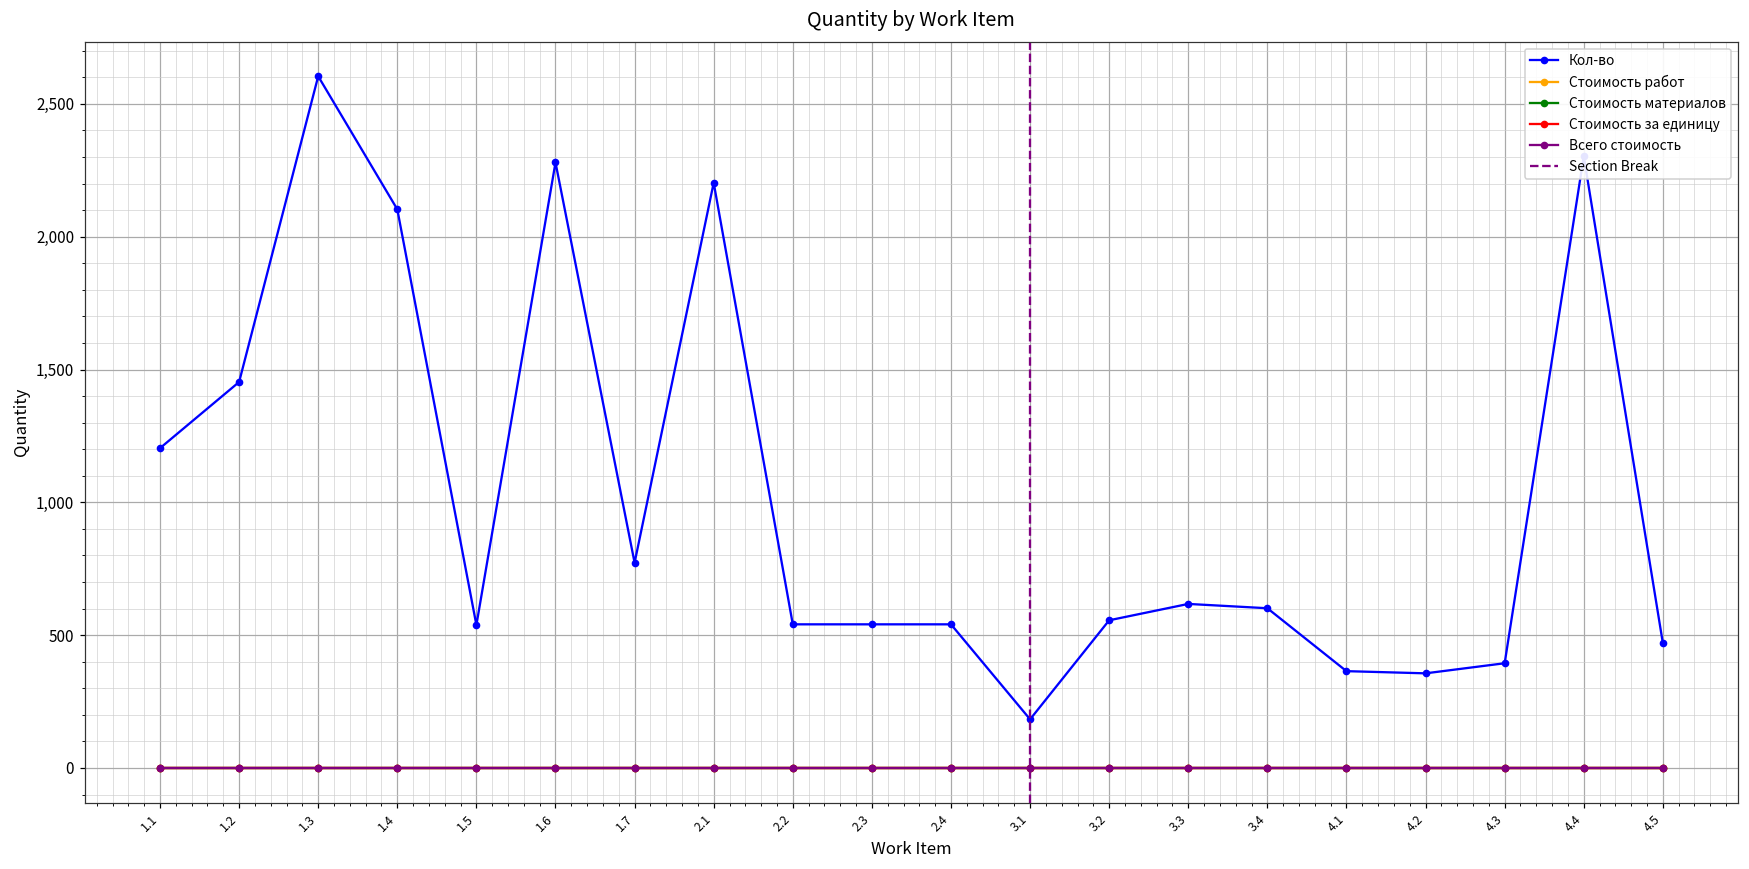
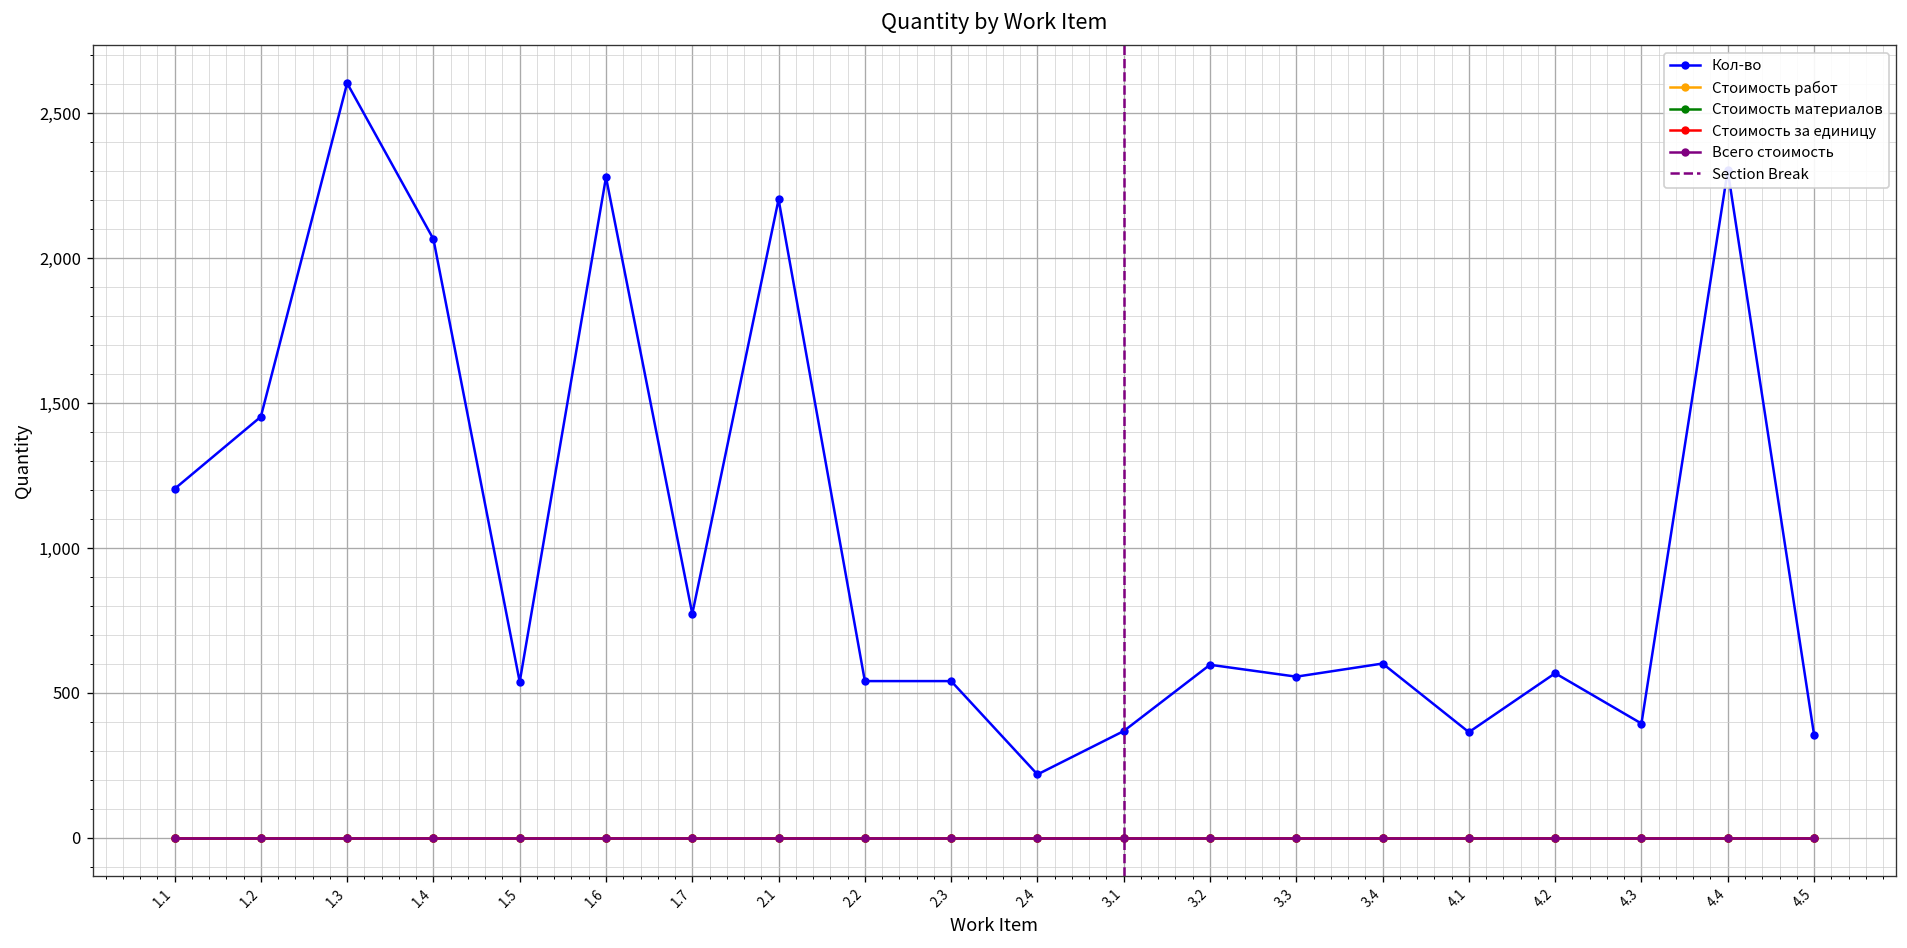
Кол-во, 1.4: 2,100 -> 2,070
Кол-во, 2.4: 540 -> 220
Кол-во, 3.1: 180 -> 370
Кол-во, 3.2: 560 -> 600
Кол-во, 3.3: 620 -> 560
Кол-во, 4.2: 360 -> 570
Кол-во, 4.5: 470 -> 360
